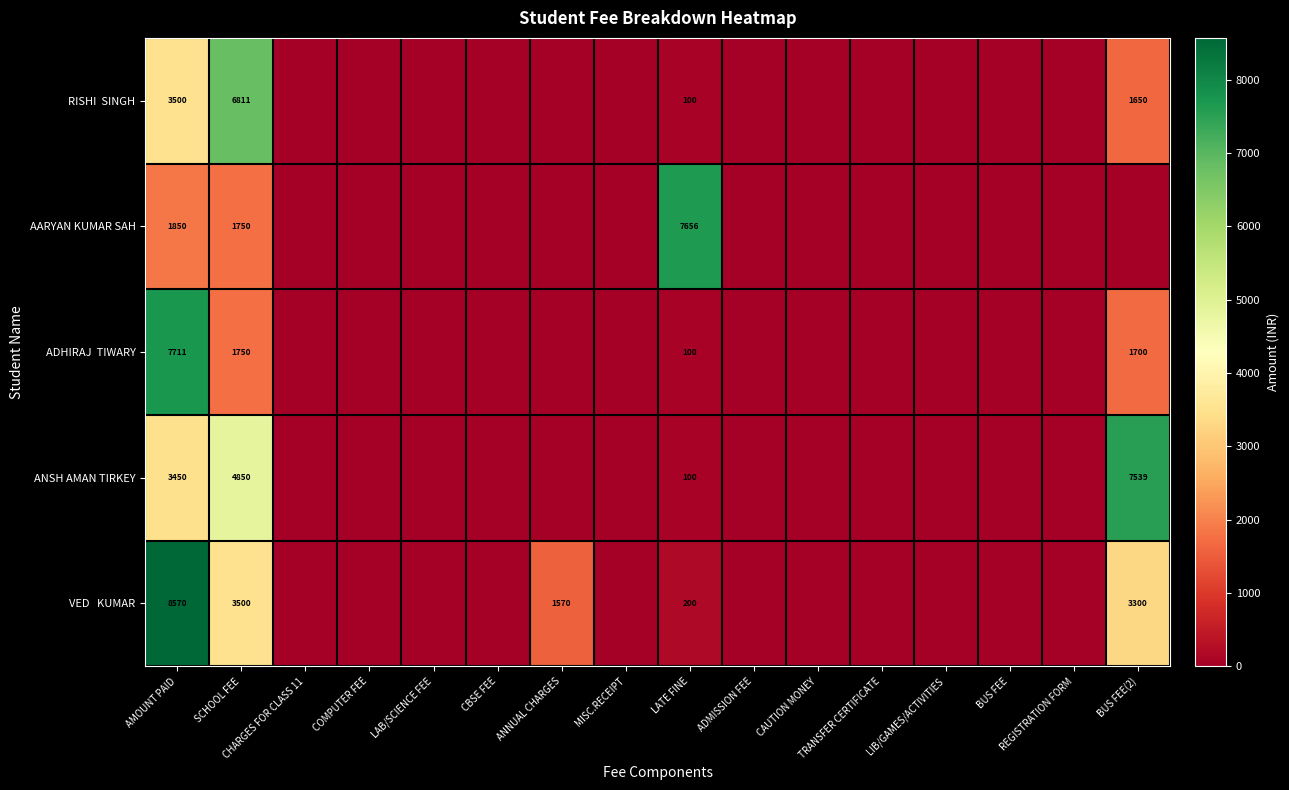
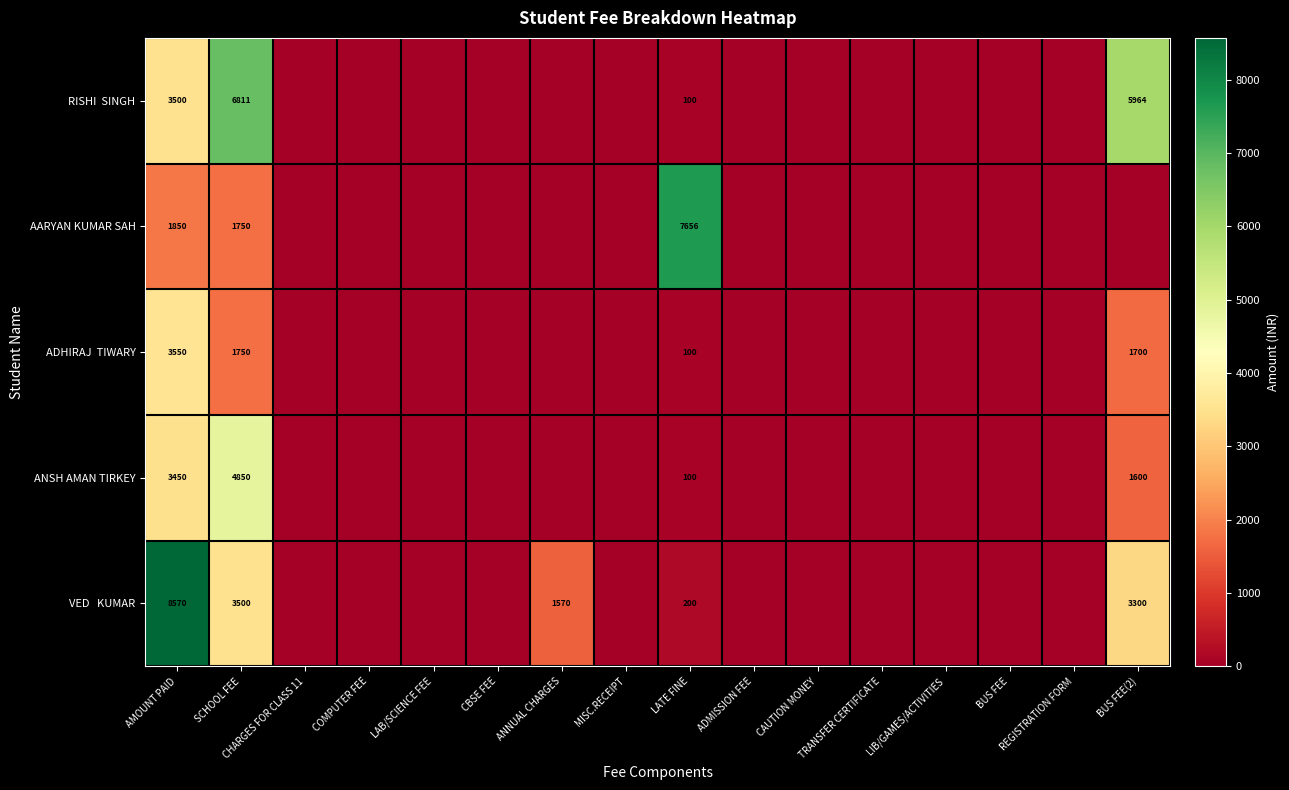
RISHI SINGH, BUS FEE(2): 1650 -> 5964
ADHIRAJ TIWARY, AMOUNT PAID: 7711 -> 3550
ANSH AMAN TIRKEY, BUS FEE(2): 7539 -> 1600
